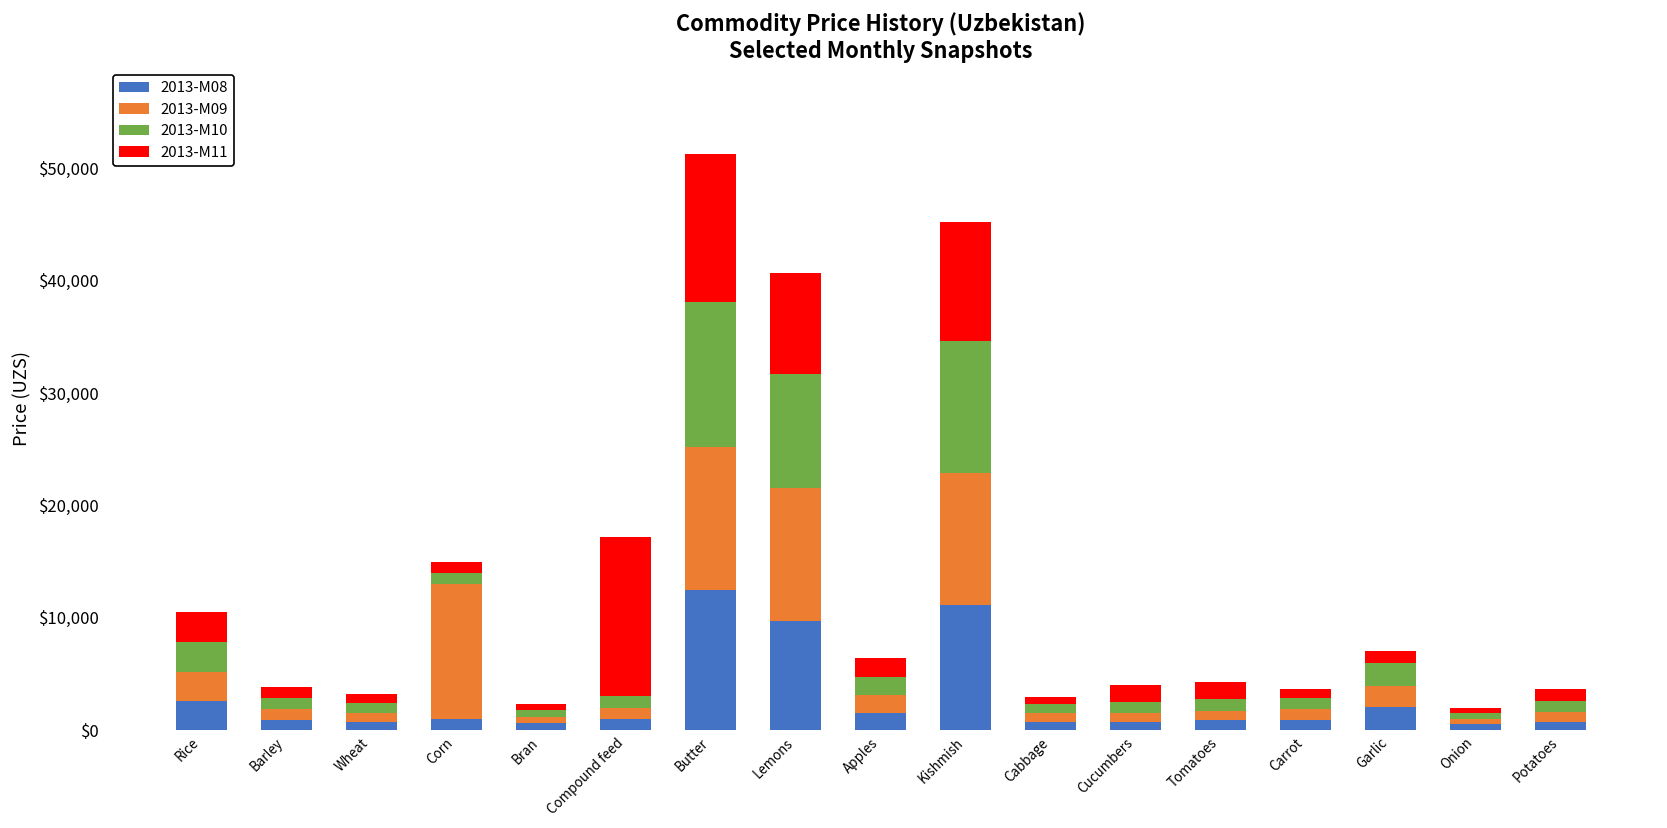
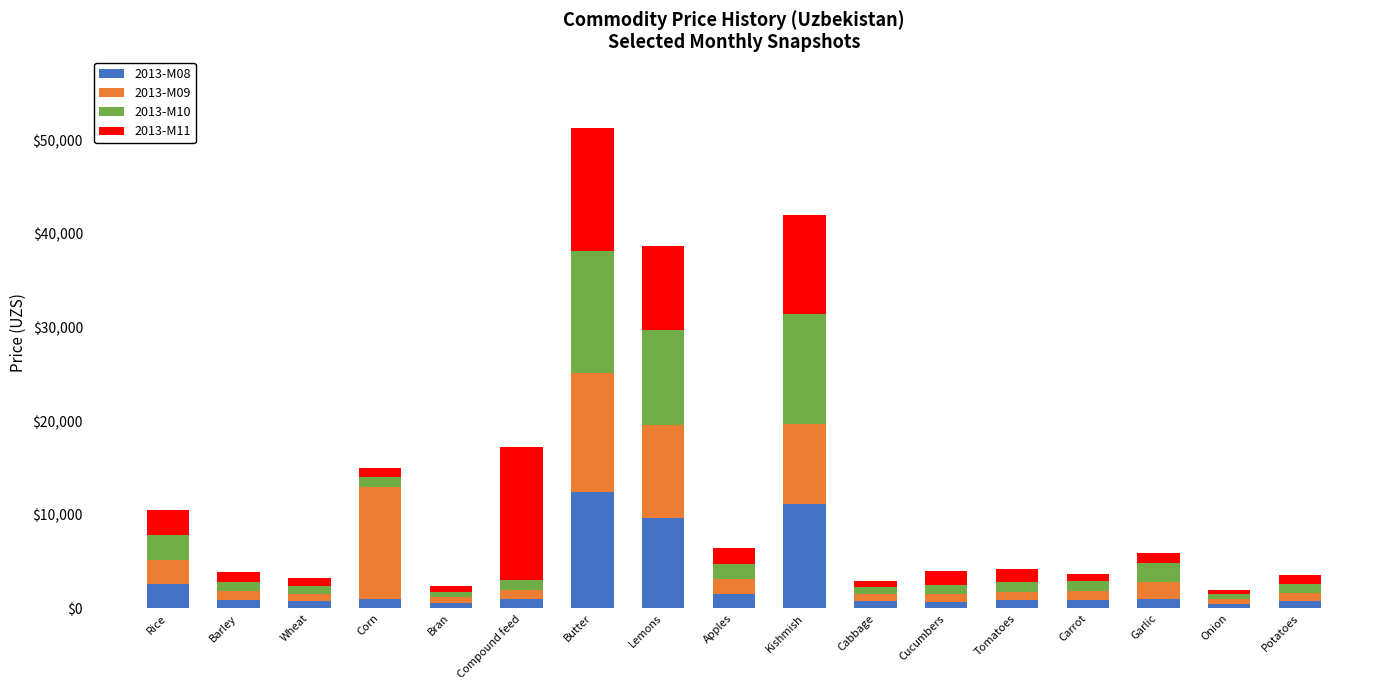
2013-M09, Lemons: $12,000 -> $10,000
2013-M09, Kishmish: $12,000 -> $9,000
2013-M08, Garlic: $2,000 -> $1,000
